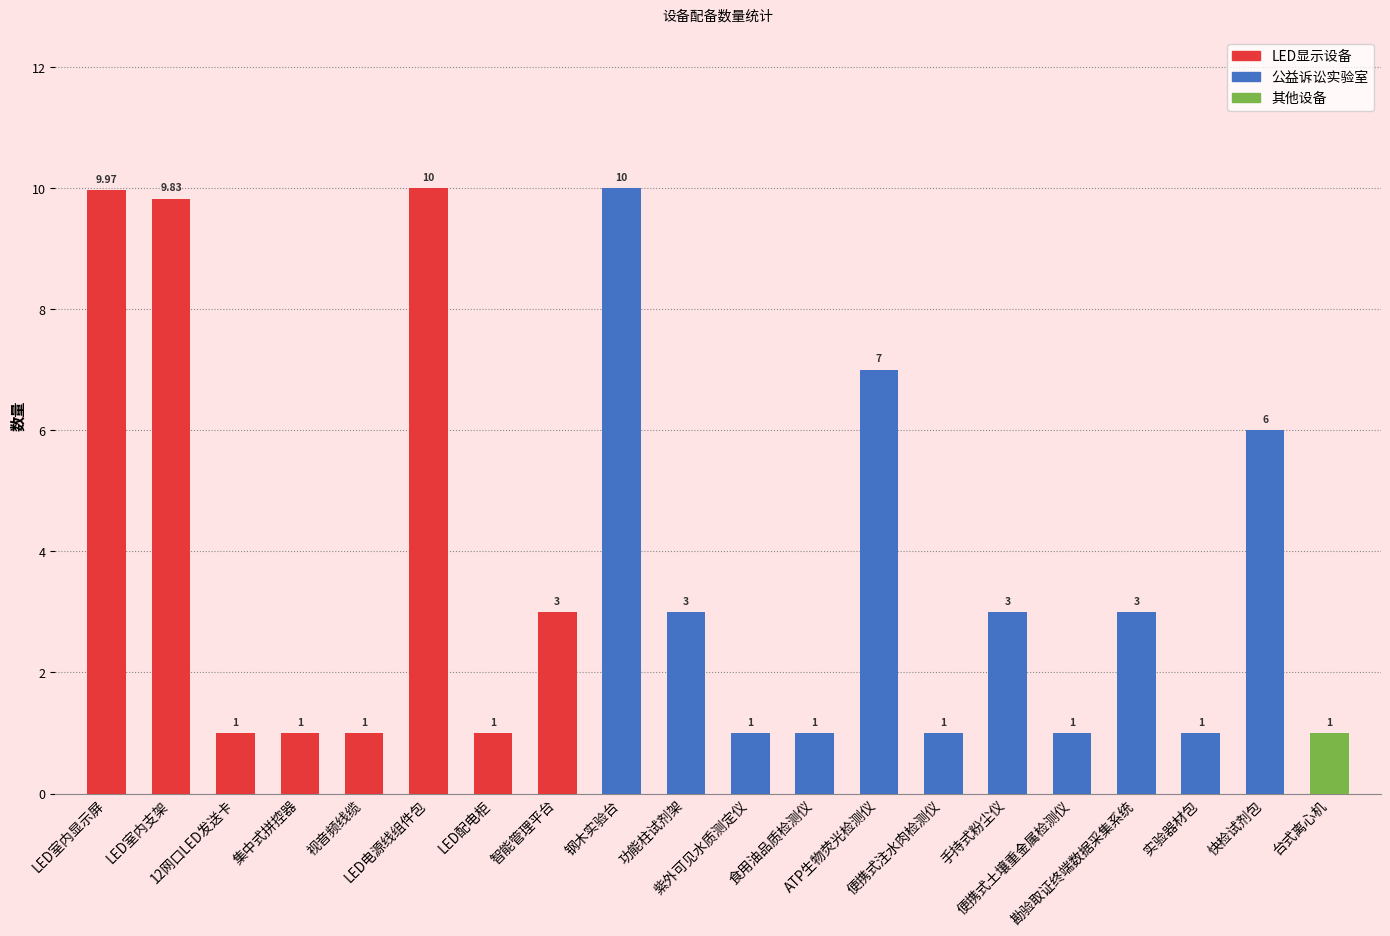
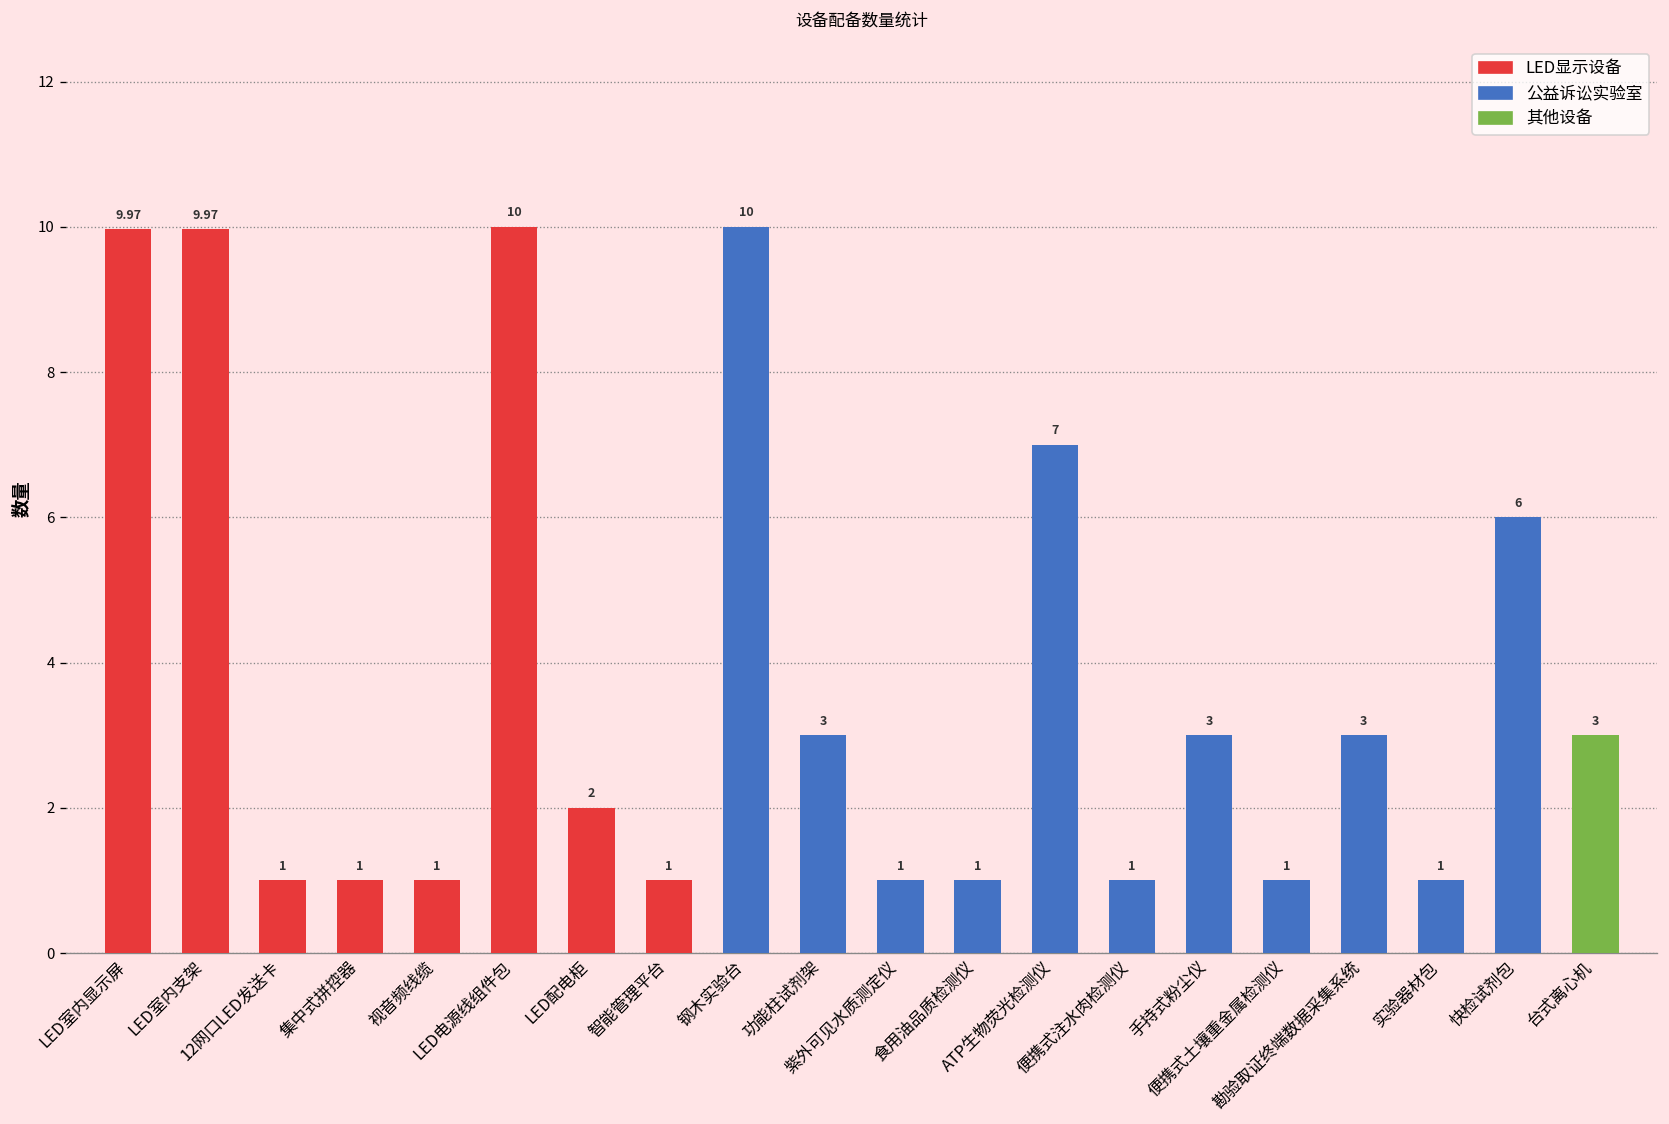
LED室内支架: 9.83 -> 9.97
LED配电柜: 1 -> 2
智能管理平台: 3 -> 1
台式离心机: 1 -> 3
